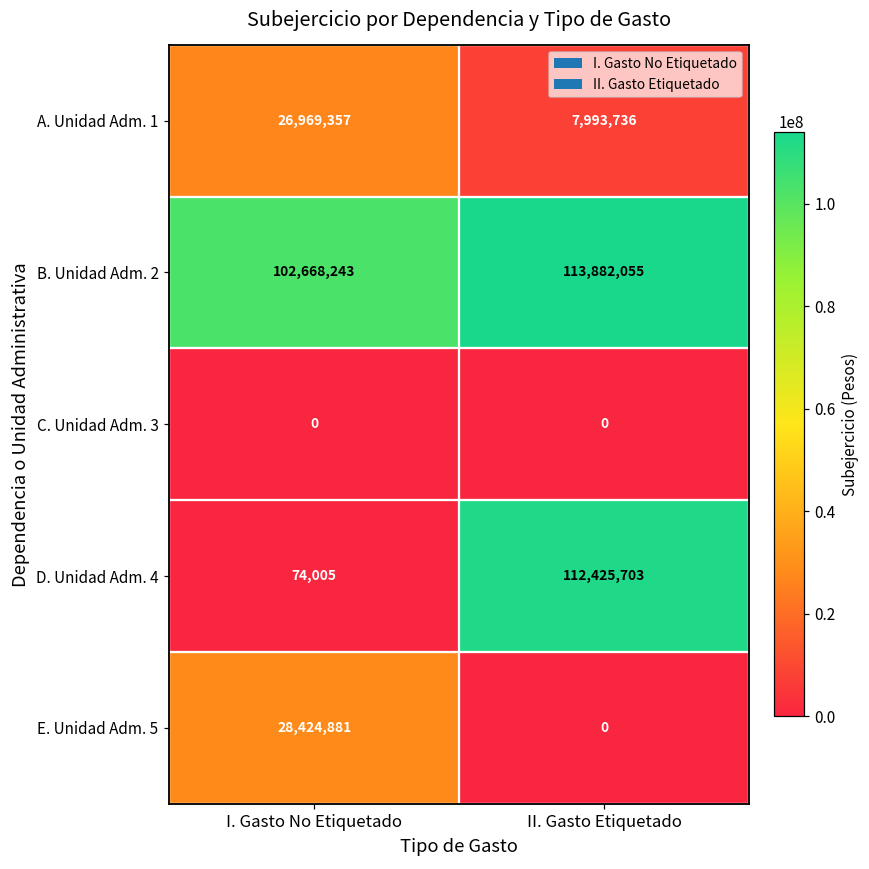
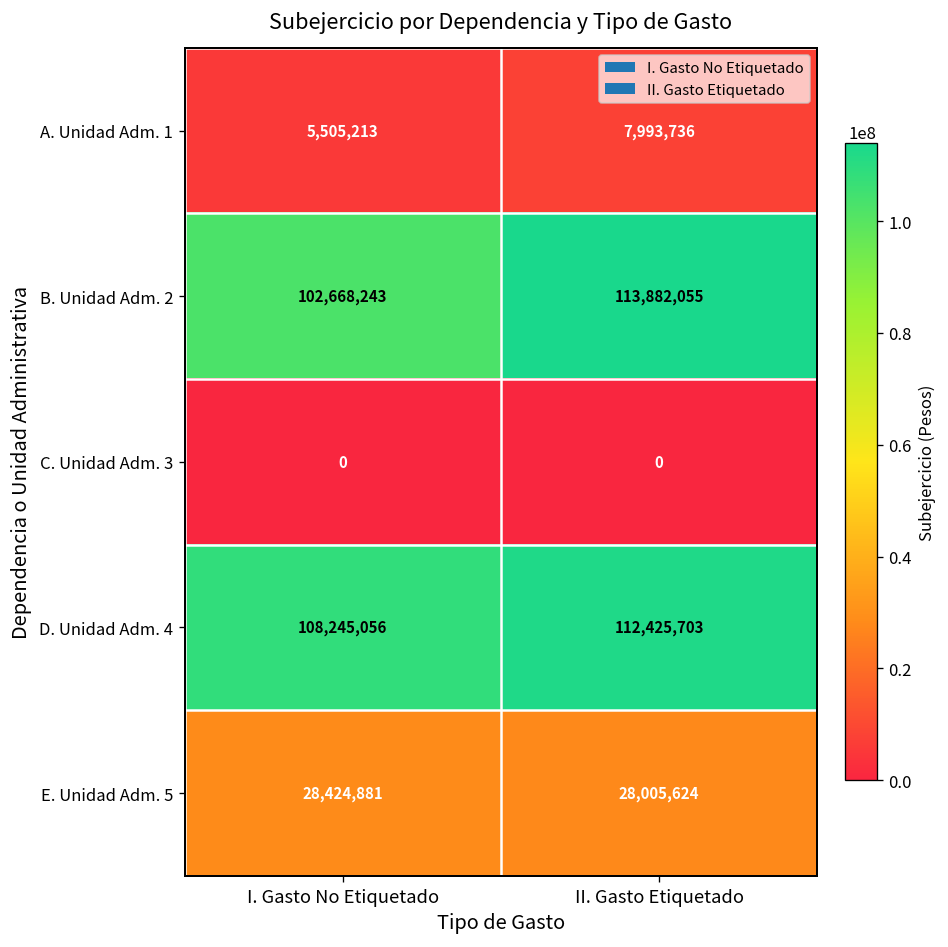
A. Unidad Adm. 1, I. Gasto No Etiquetado: 26,969,357 -> 5,505,213
D. Unidad Adm. 4, I. Gasto No Etiquetado: 74,005 -> 108,245,056
E. Unidad Adm. 5, II. Gasto Etiquetado: 0 -> 28,005,624
